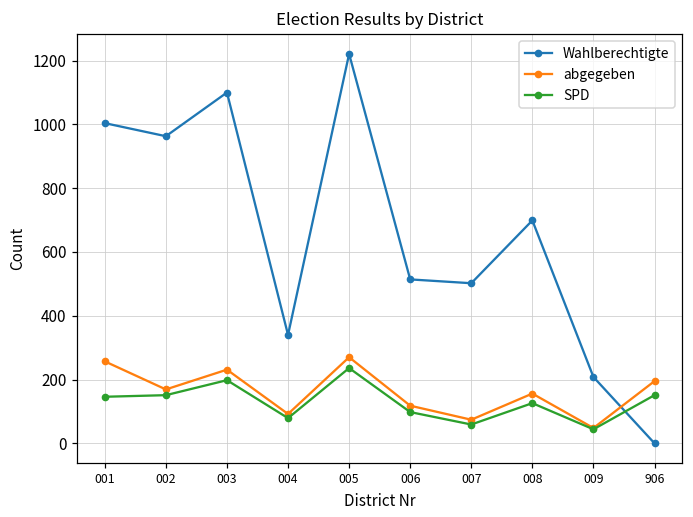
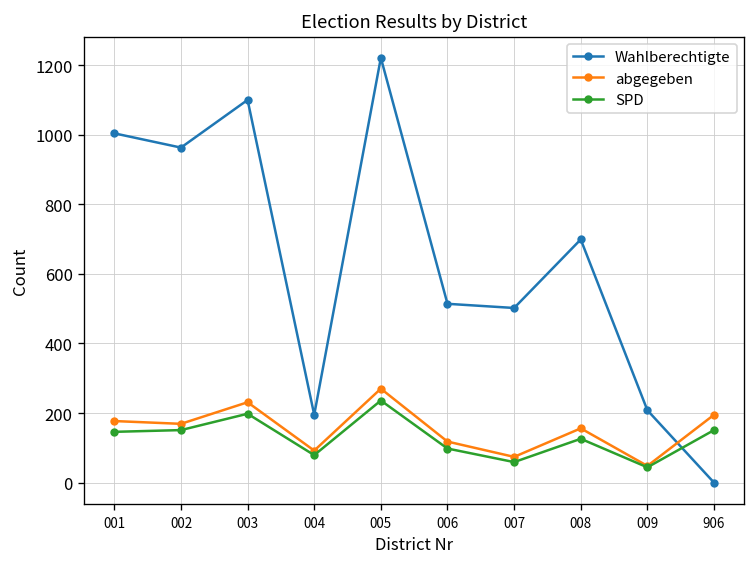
abgegeben, 001: 260 -> 180
Wahlberechtigte, 004: 340 -> 200
